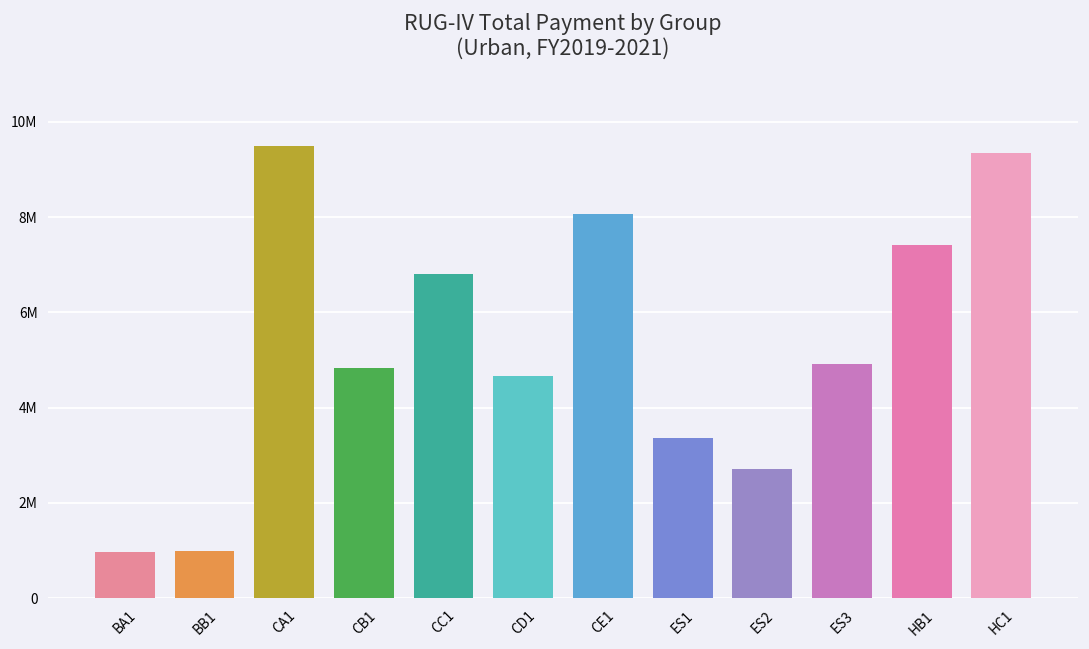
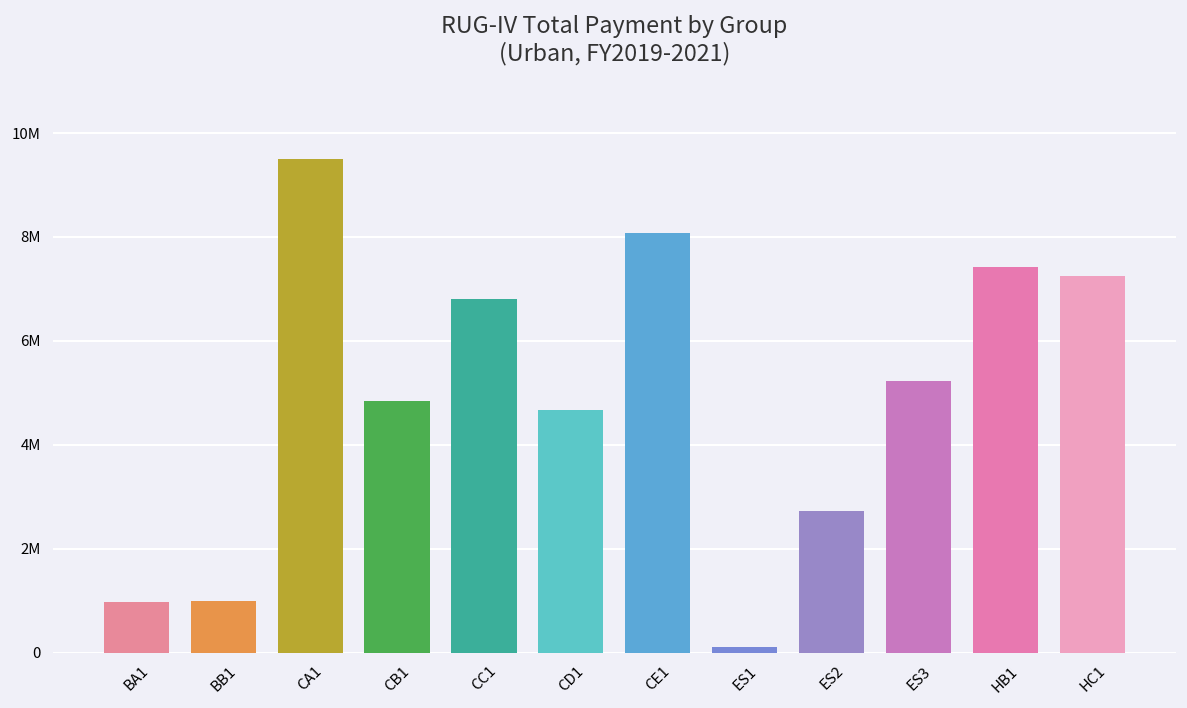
ES1: 3400000 -> 100000
ES3: 4900000 -> 5200000
HC1: 9300000 -> 7200000
